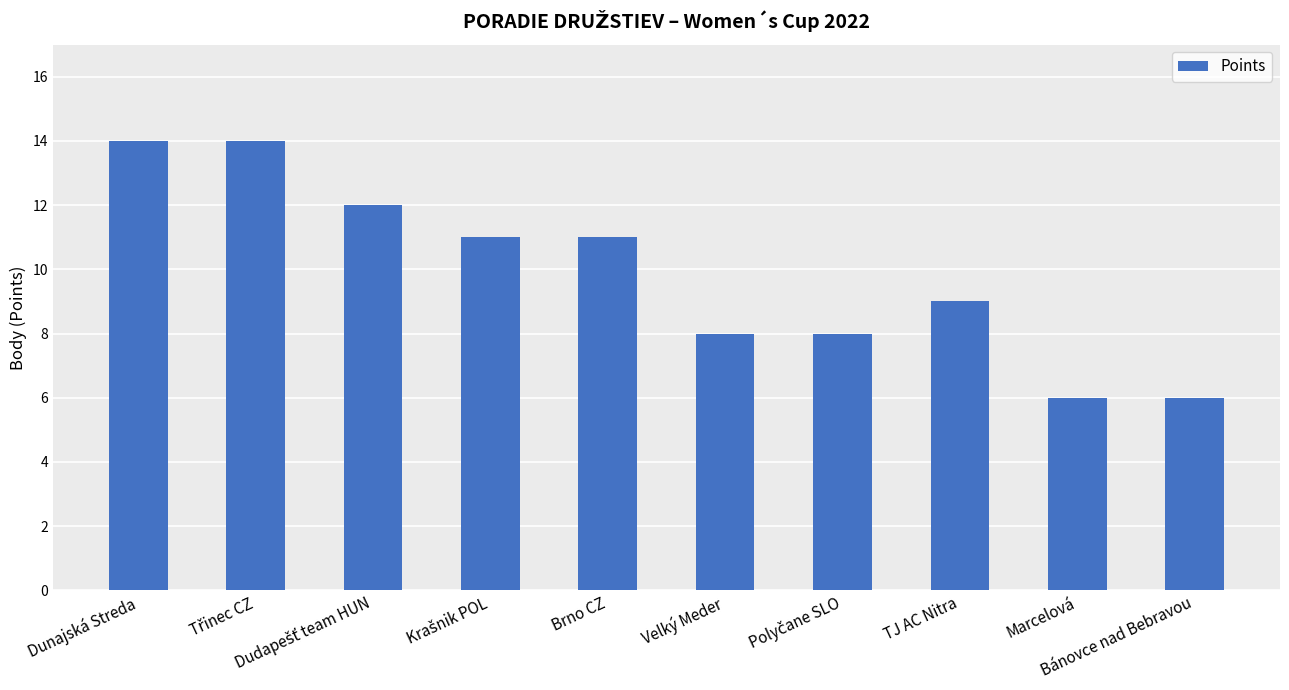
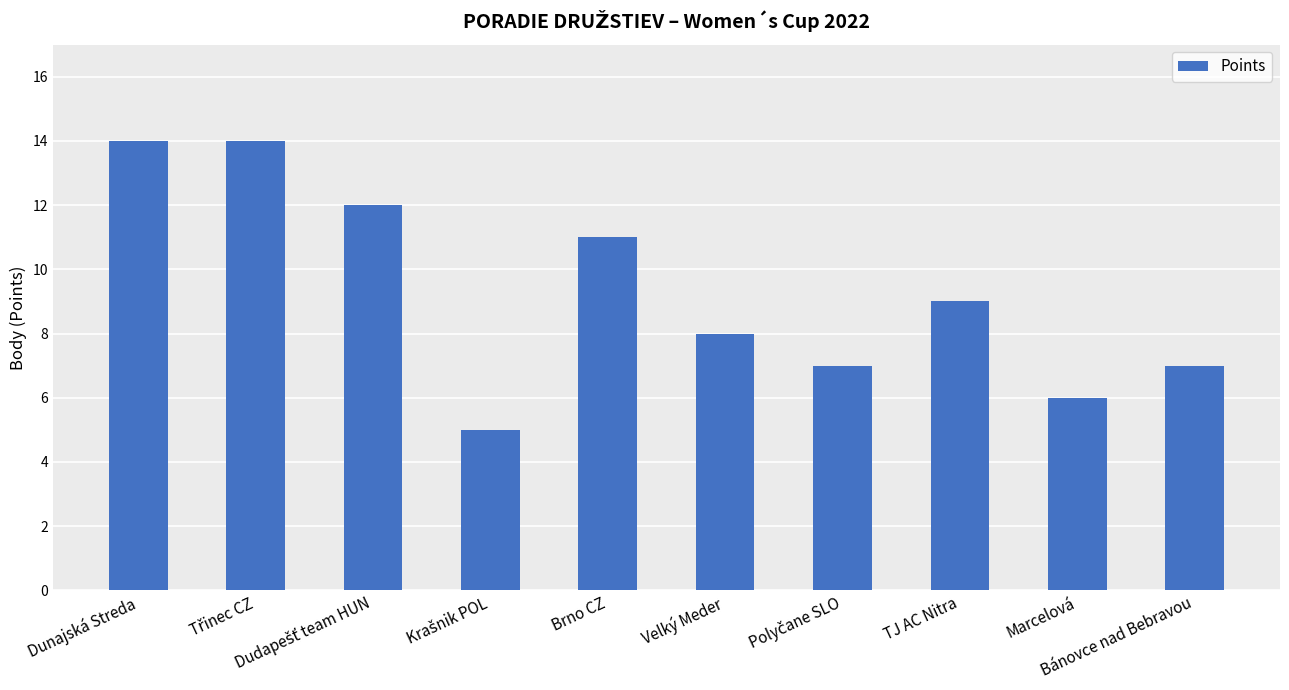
Krašnik POL: 11 -> 5
Polyčane SLO: 8 -> 7
Bánovce nad Bebravou: 6 -> 7
